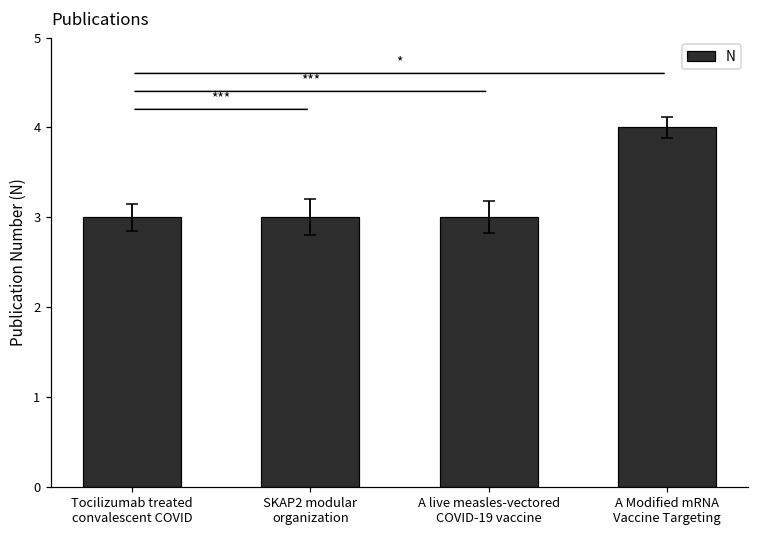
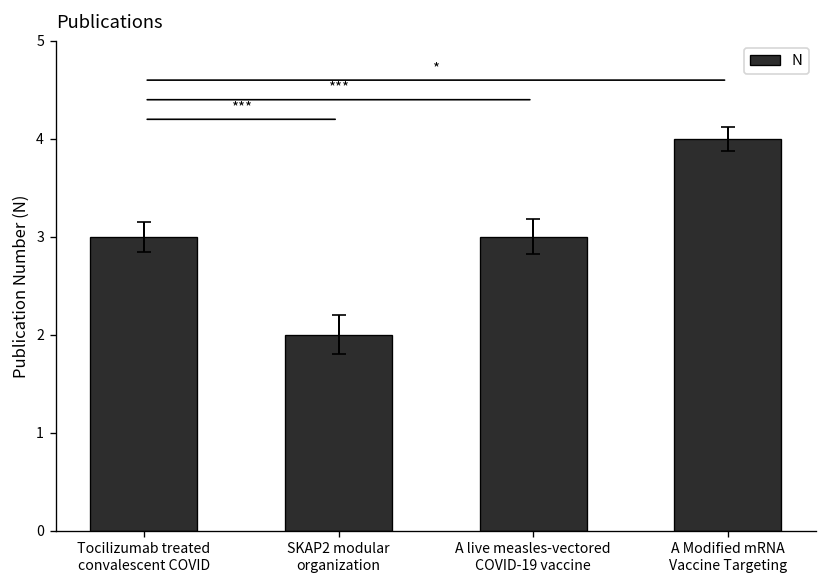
N, SKAP2 modular organization: 3 -> 2
